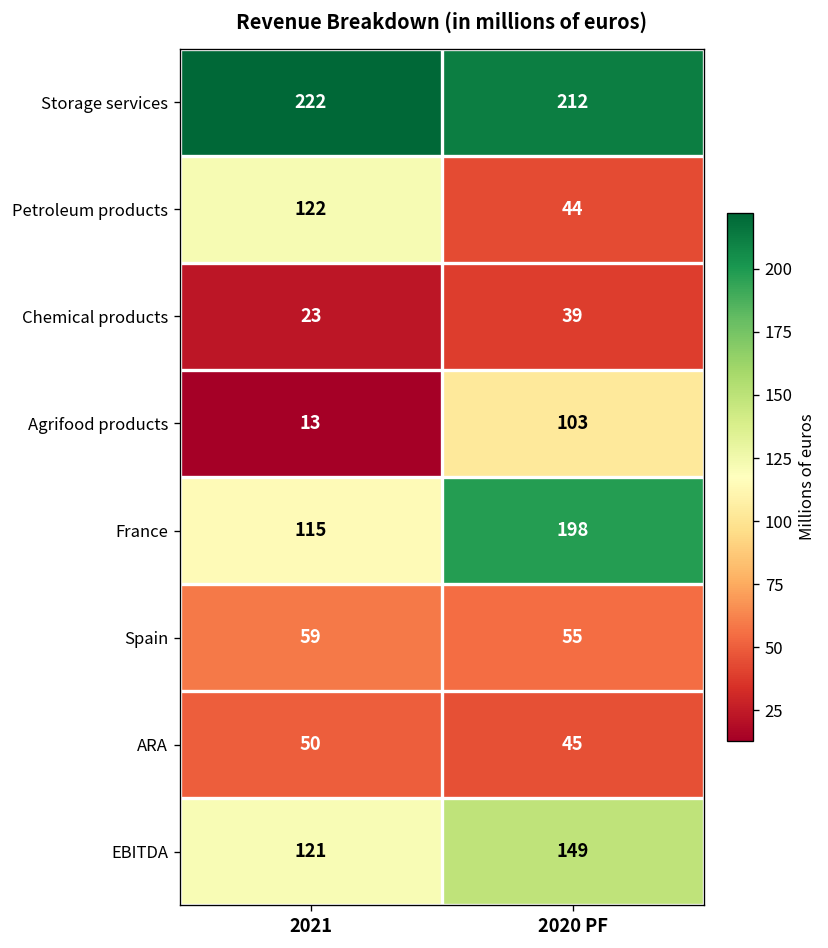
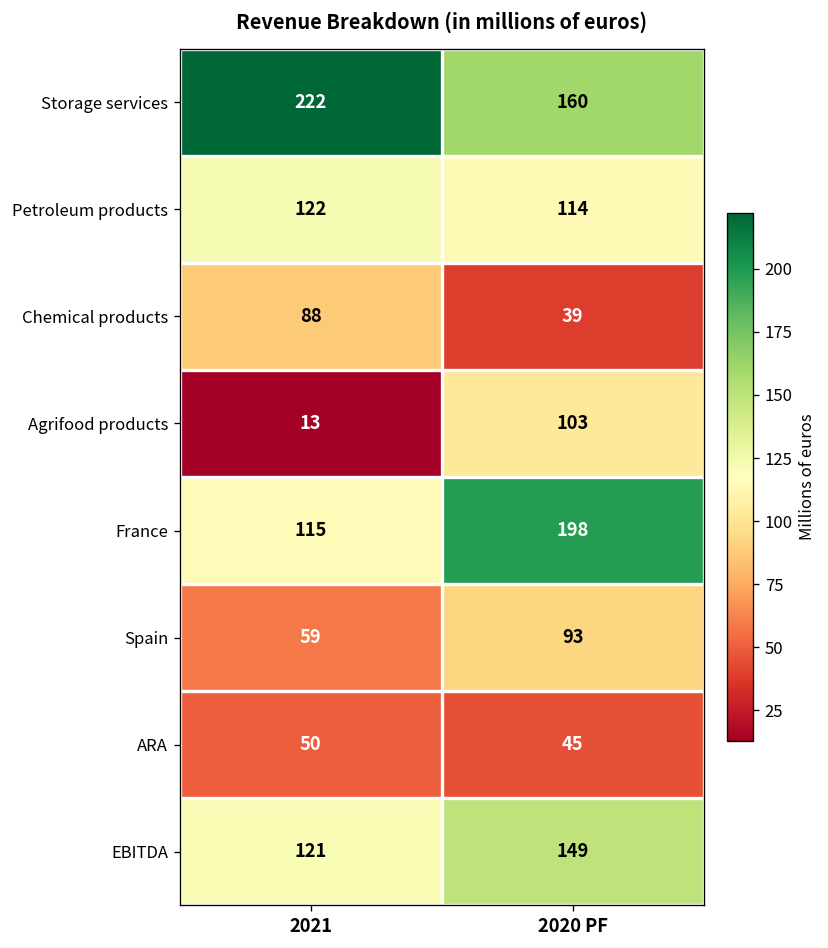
Storage services, 2020 PF: 212 -> 160
Petroleum products, 2020 PF: 44 -> 114
Chemical products, 2021: 23 -> 88
Spain, 2020 PF: 55 -> 93
